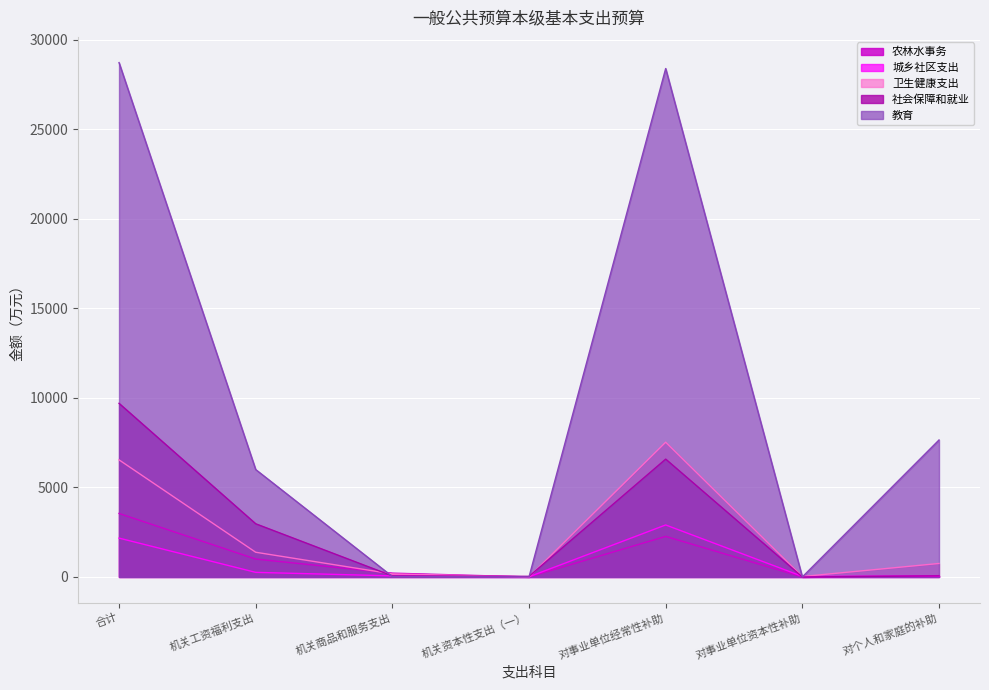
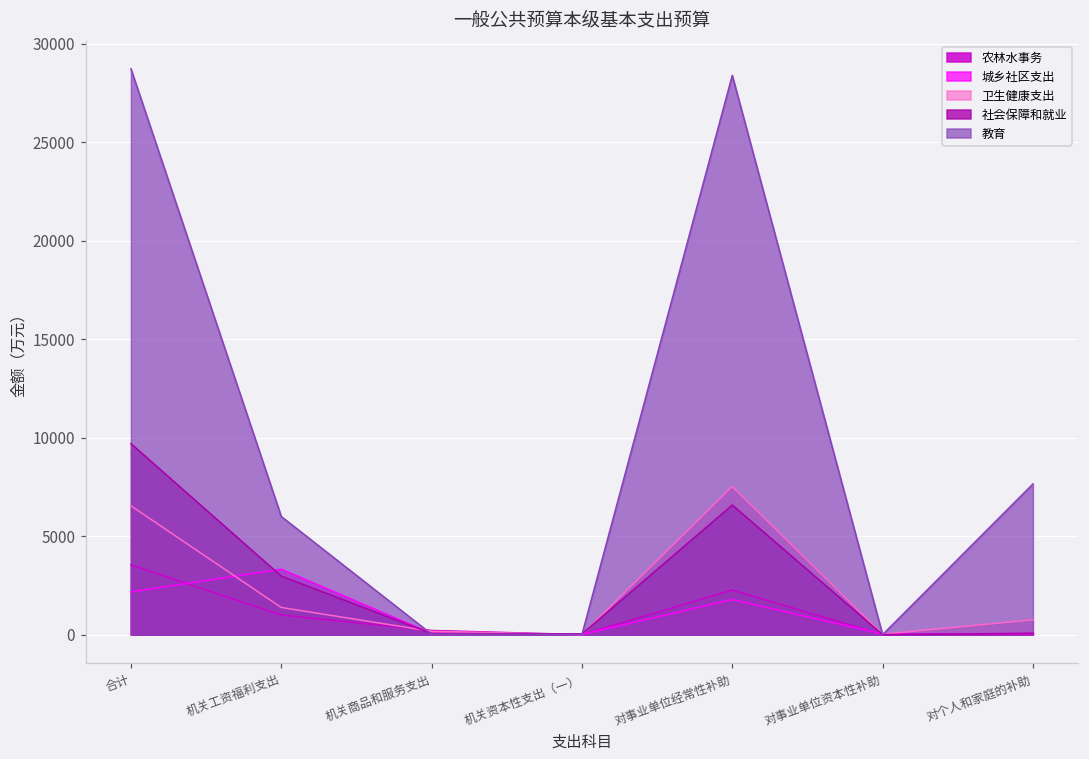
城乡社区支出, 机关工资福利支出: 300 -> 3300
城乡社区支出, 对事业单位经常性补助: 2900 -> 1800
